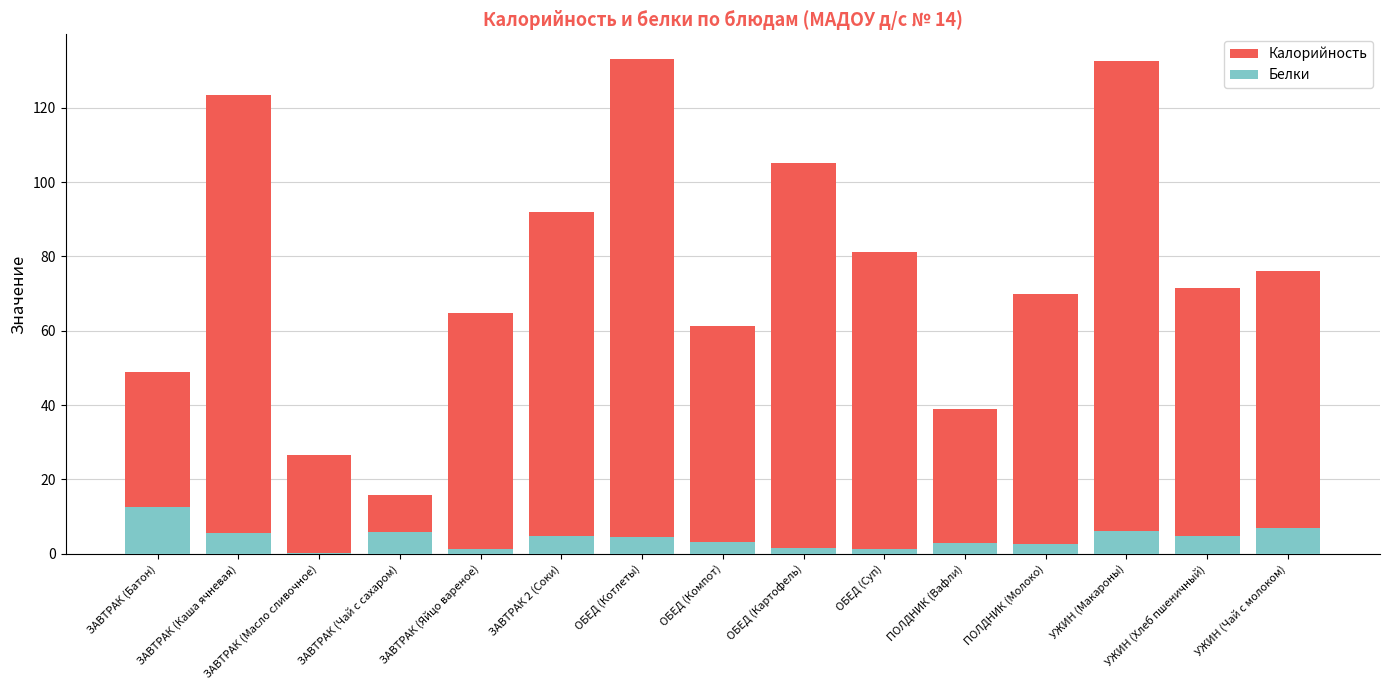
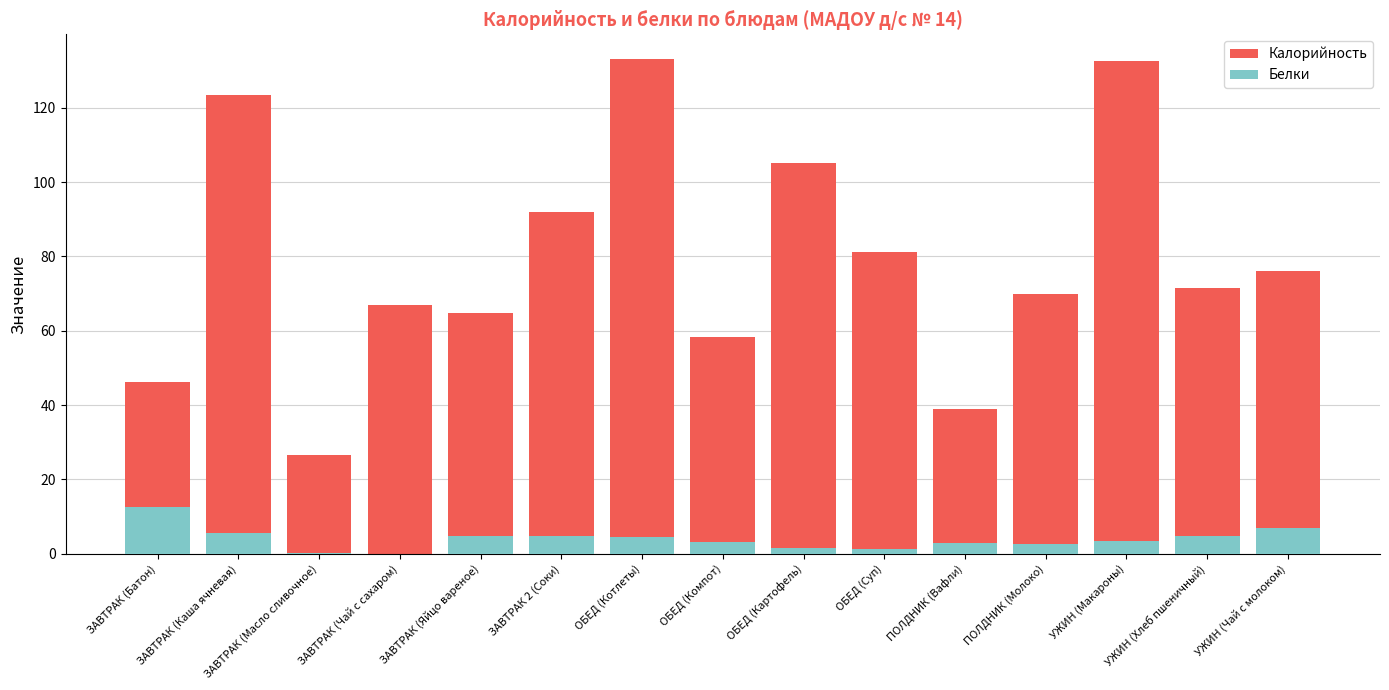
Калорийность, ЗАВТРАК (Батон): 49 -> 46
Калорийность, ЗАВТРАК (Чай с сахаром): 16 -> 67
Белки, ЗАВТРАК (Чай с сахаром): 6 -> 0
Белки, ЗАВТРАК (Яйцо вареное): 1 -> 5
Калорийность, ОБЕД (Компот): 61 -> 58
Белки, УЖИН (Макароны): 6 -> 3
